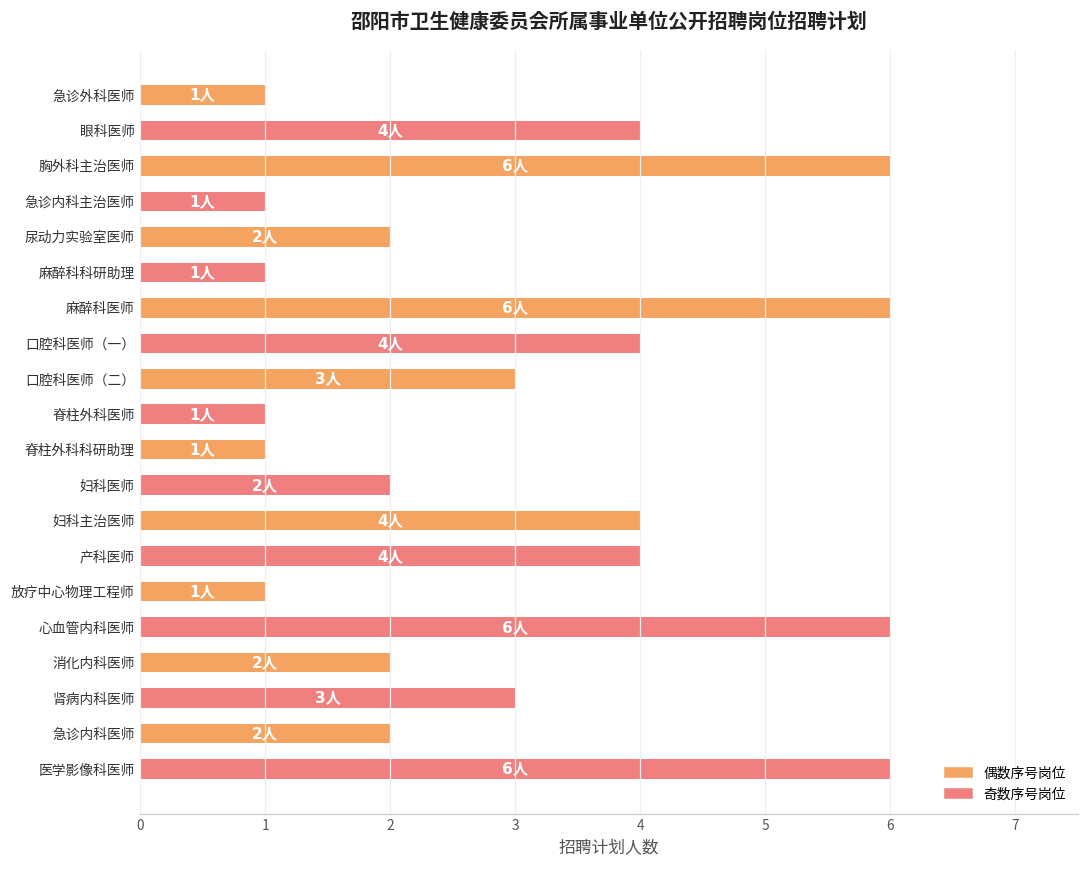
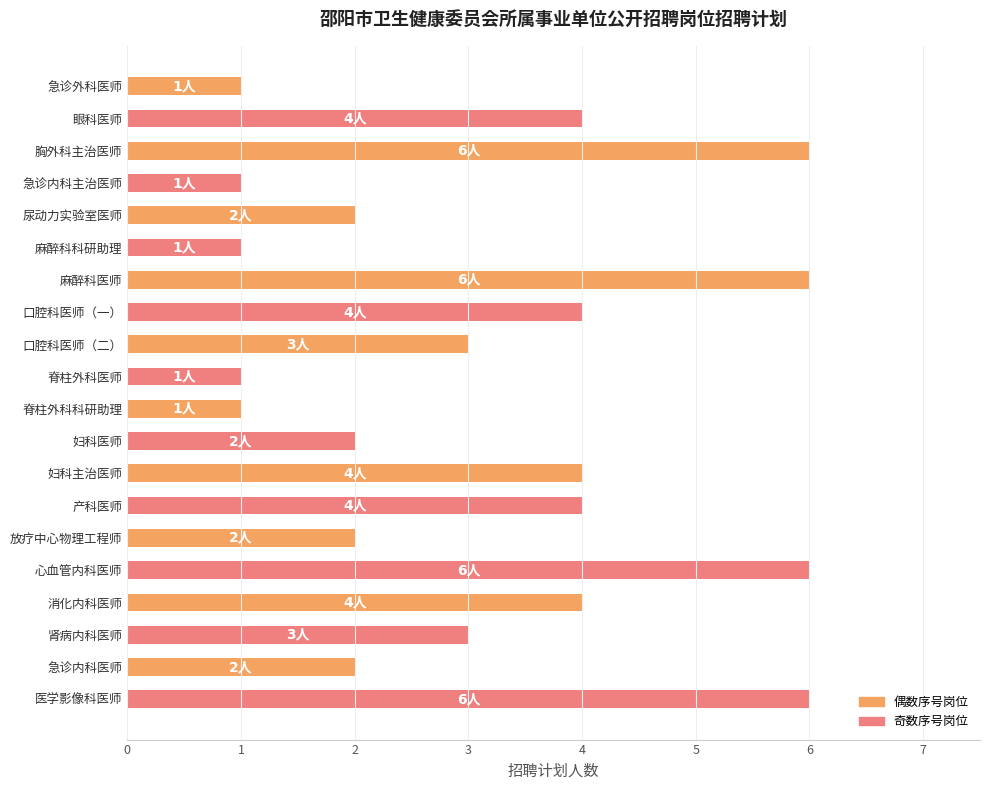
放疗中心物理工程师: 1人 -> 2人
消化内科医师: 2人 -> 4人
